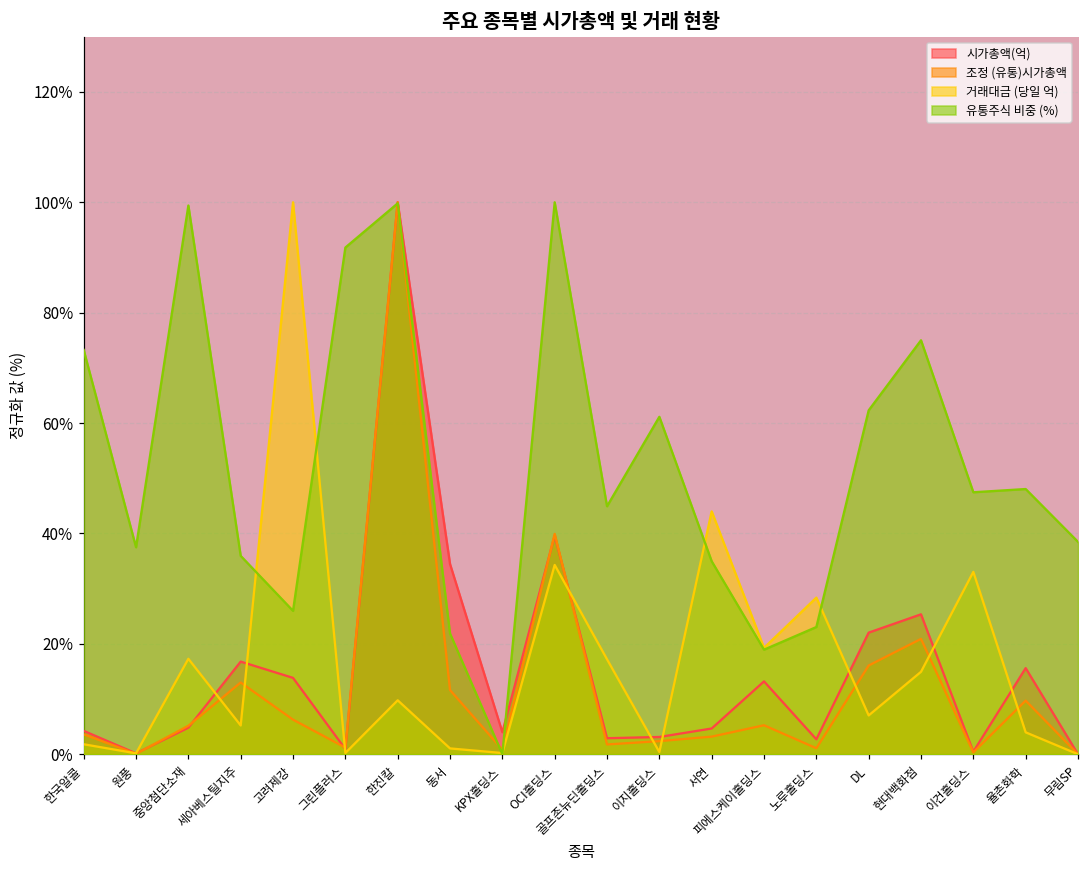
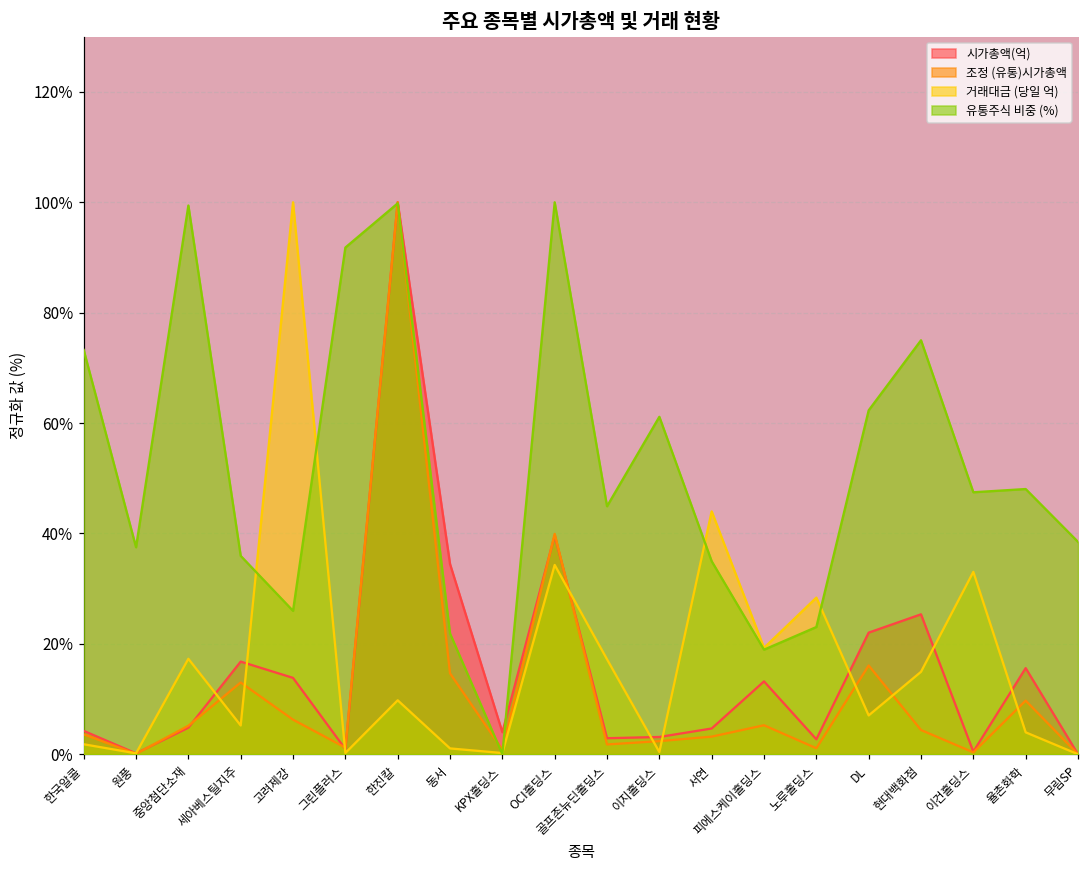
조정 (유통)시가총액, 동서: 12% -> 15%
조정 (유통)시가총액, 현대백화점: 21% -> 4%
